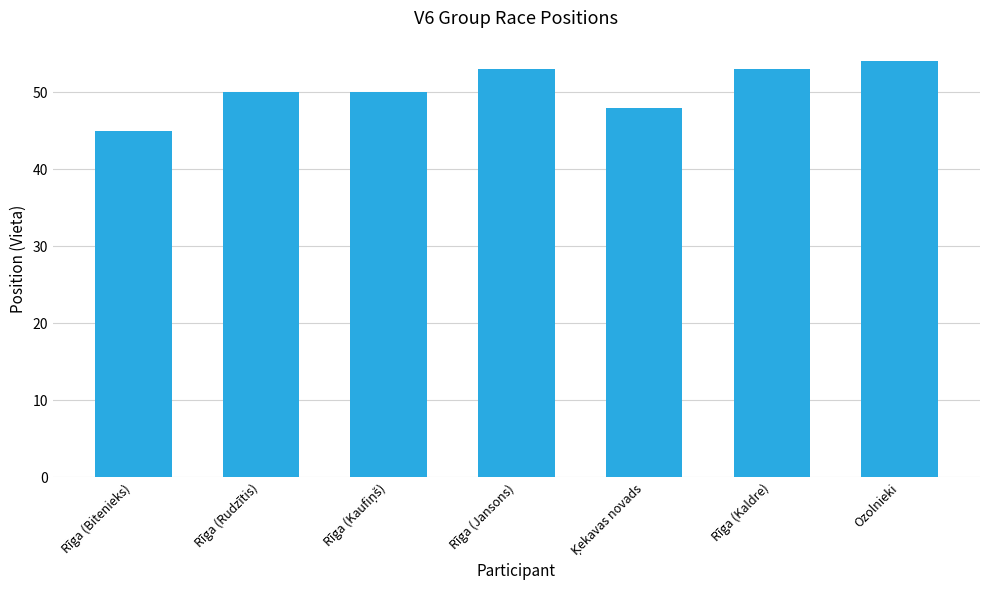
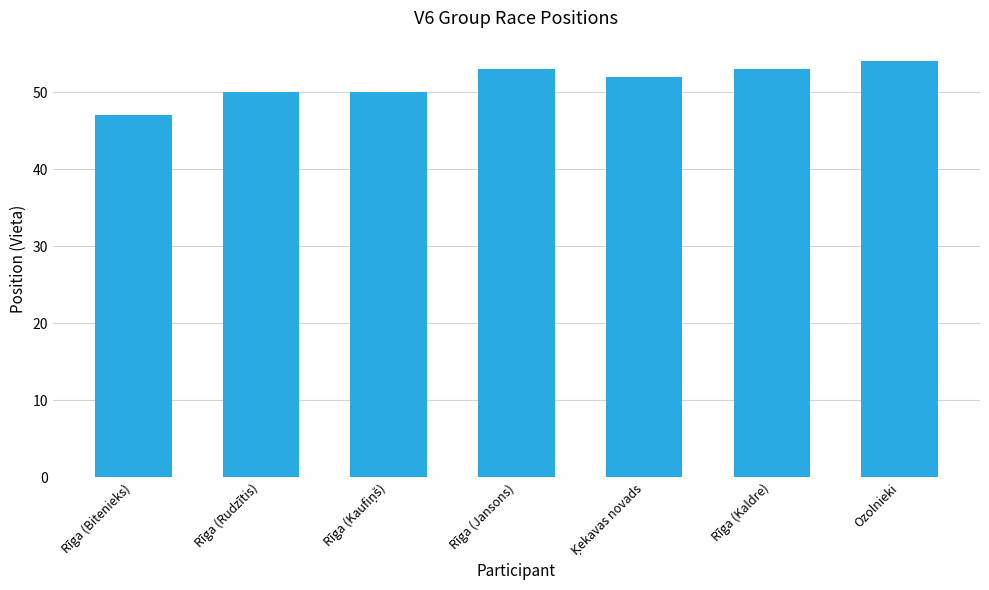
Rīga (Bitenieks): 45 -> 47
Ķekavas novads: 48 -> 52
